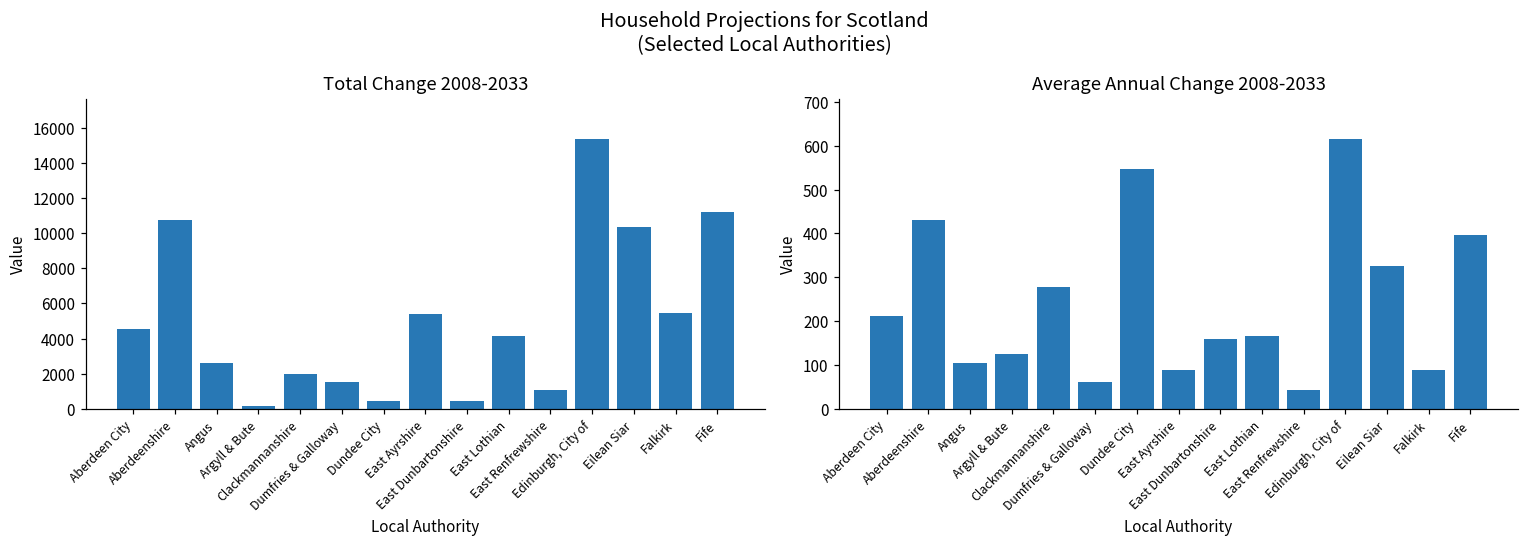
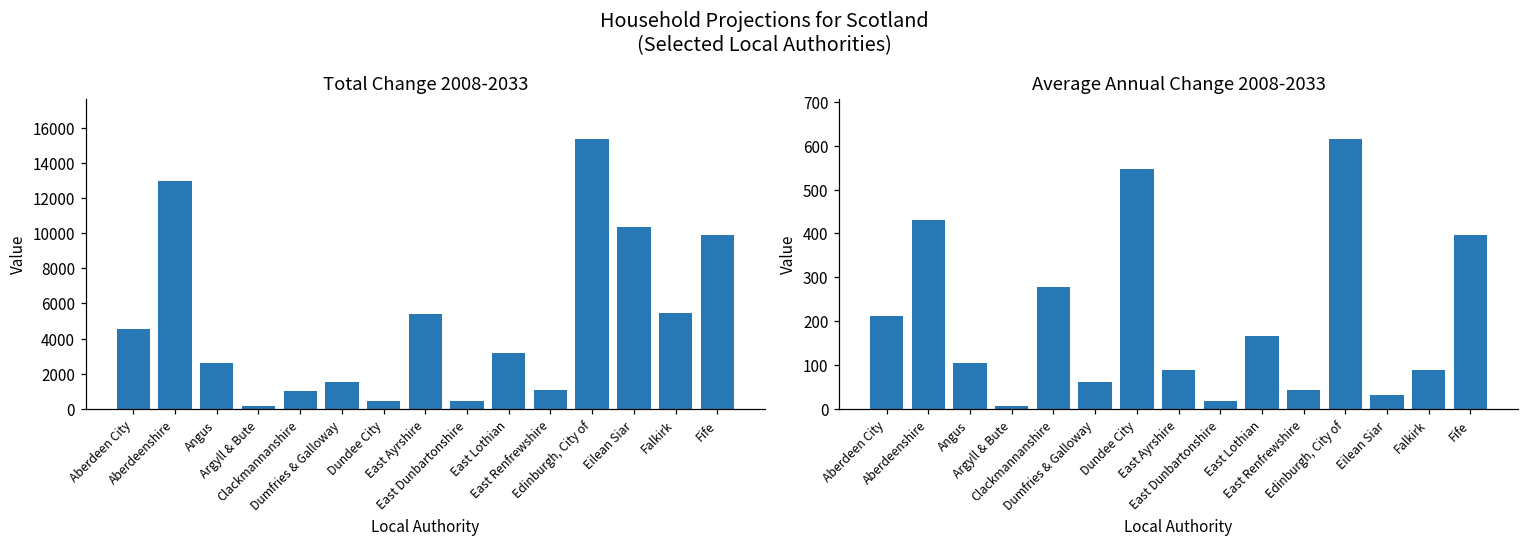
Total Change 2008-2033, Aberdeenshire: 10800 -> 13000
Total Change 2008-2033, Clackmannanshire: 2000 -> 1000
Total Change 2008-2033, East Lothian: 4200 -> 3200
Total Change 2008-2033, Fife: 11200 -> 9900
Average Annual Change 2008-2033, Argyll & Bute: 130 -> 10
Average Annual Change 2008-2033, East Dunbartonshire: 160 -> 20
Average Annual Change 2008-2033, Eilean Siar: 330 -> 30
